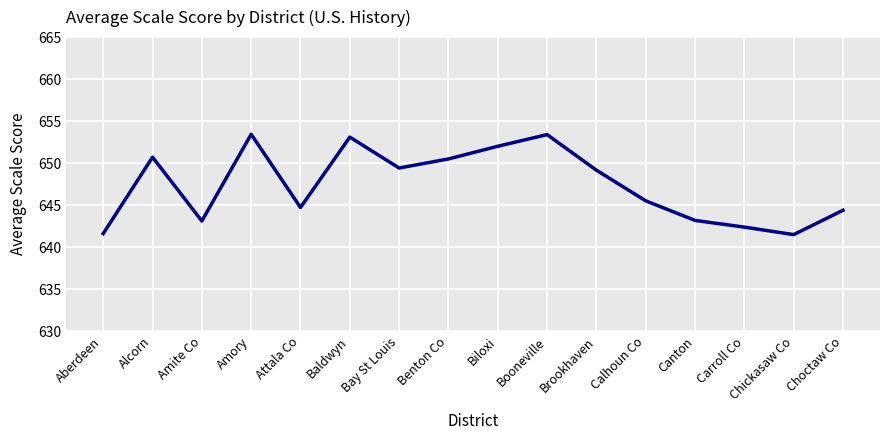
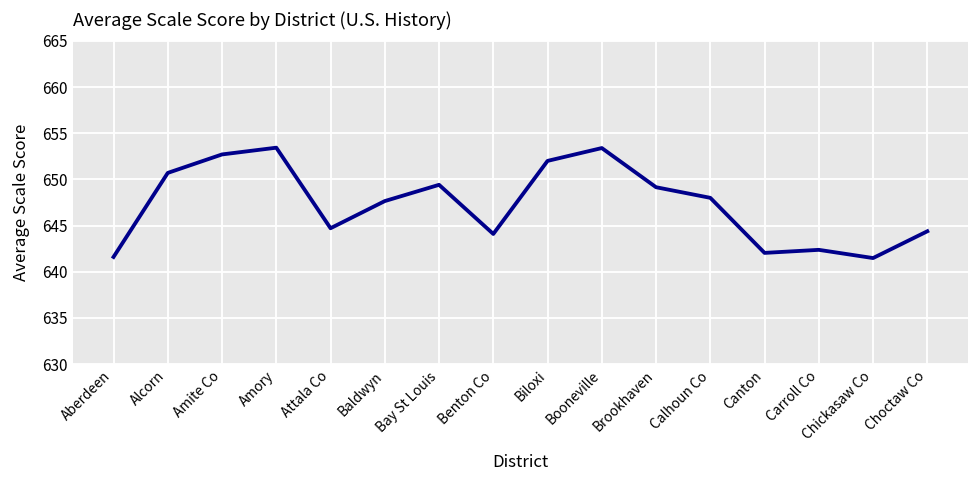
Amite Co: 643 -> 653
Baldwyn: 653 -> 648
Benton Co: 650 -> 644
Calhoun Co: 646 -> 648
Canton: 643 -> 642
